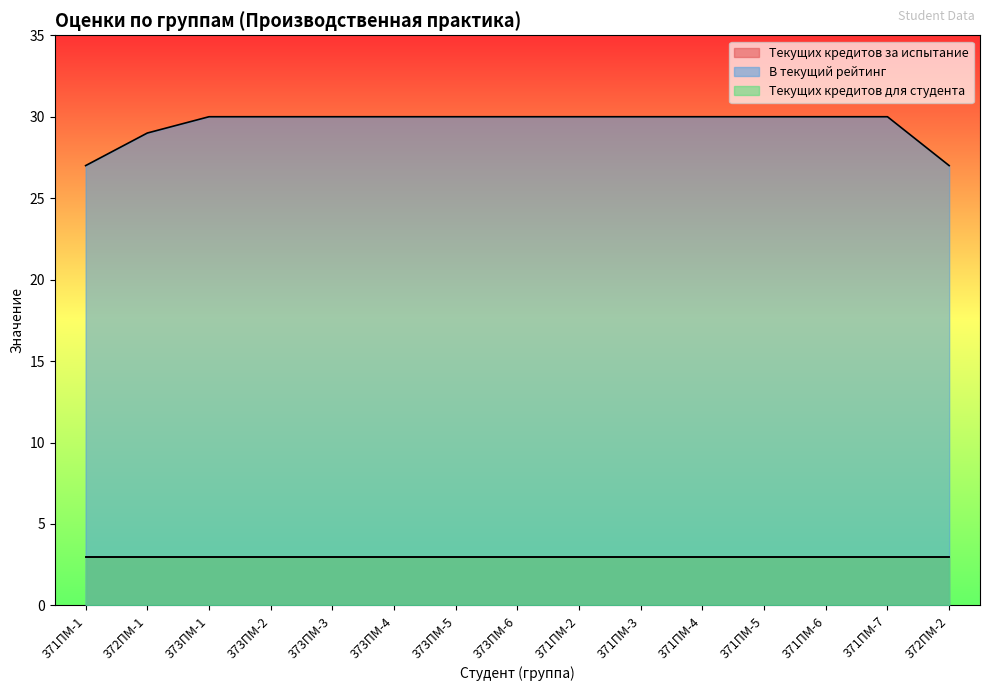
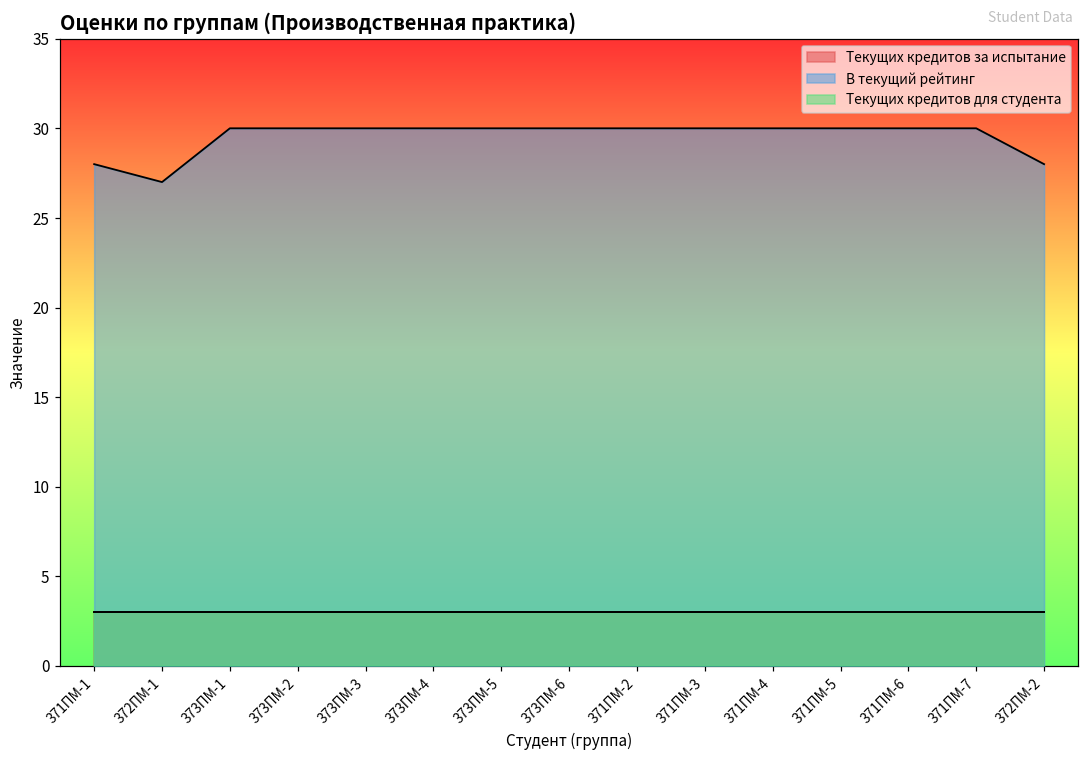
В текущий рейтинг, 371ПМ-1: 27 -> 28
В текущий рейтинг, 372ПМ-1: 29 -> 27
В текущий рейтинг, 372ПМ-2: 27 -> 28
